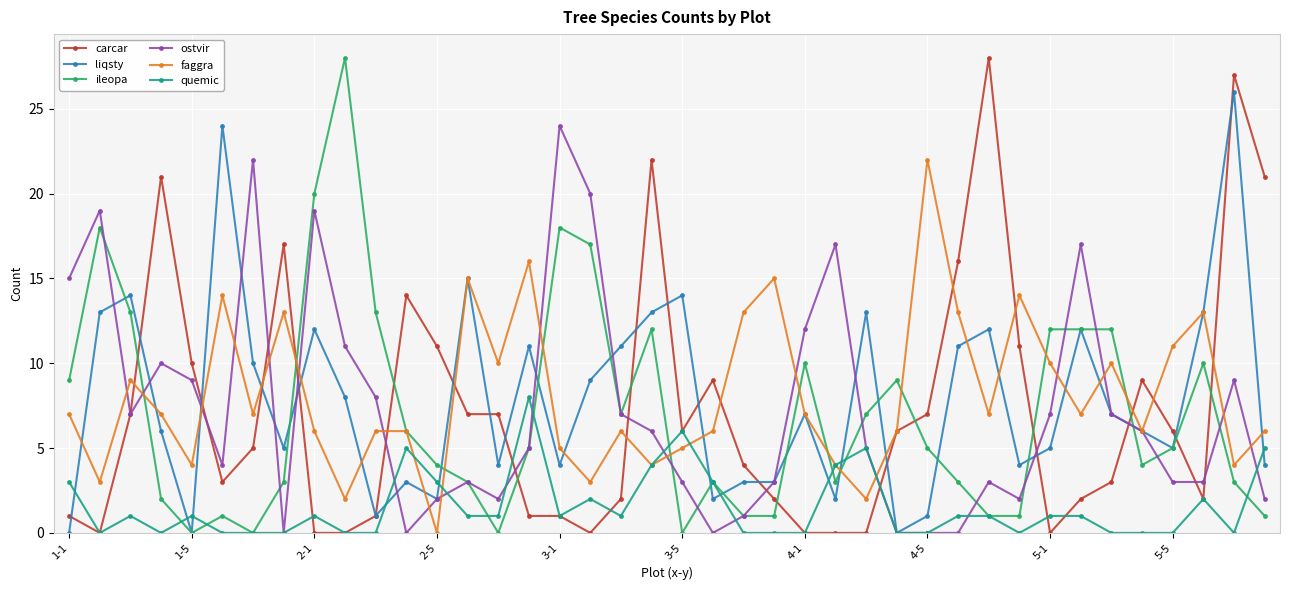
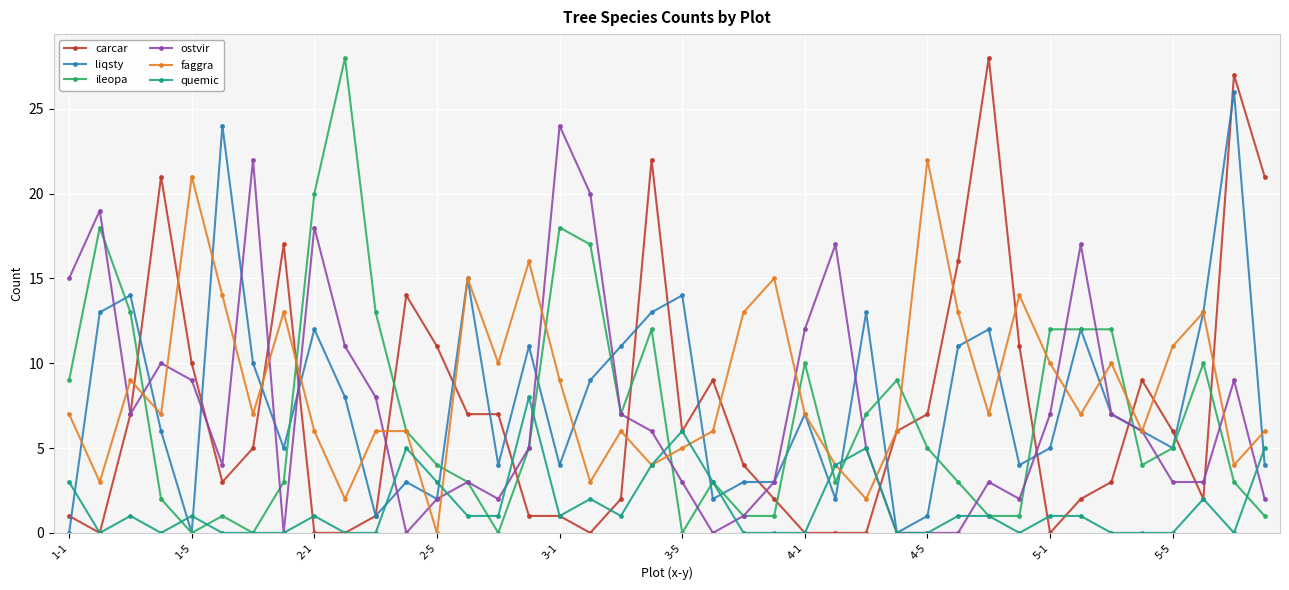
faggra, 1-5: 4 -> 21
ostvir, 2-1: 19 -> 18
faggra, 3-1: 5 -> 9
